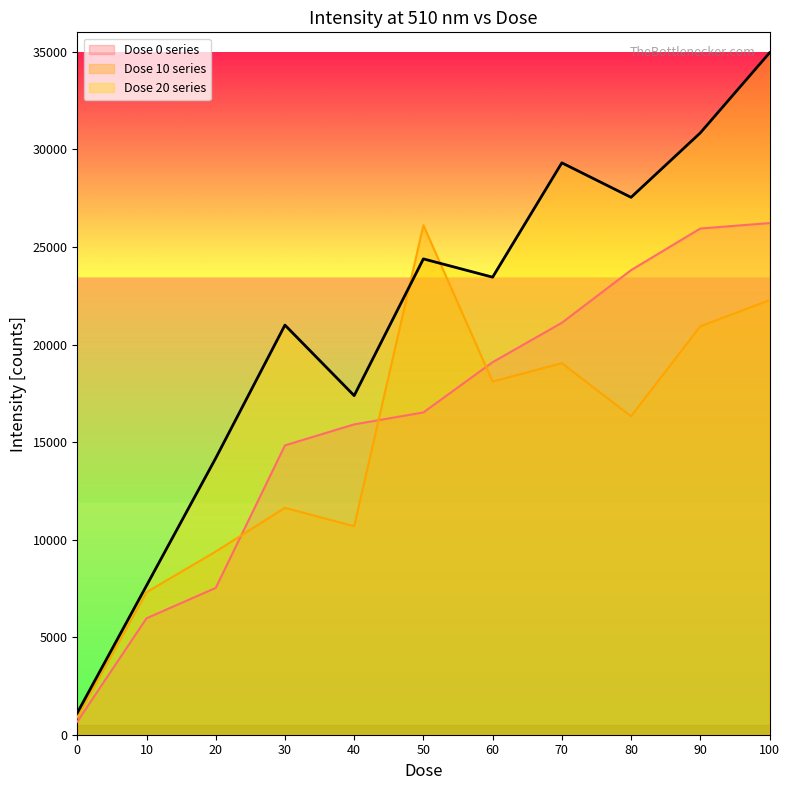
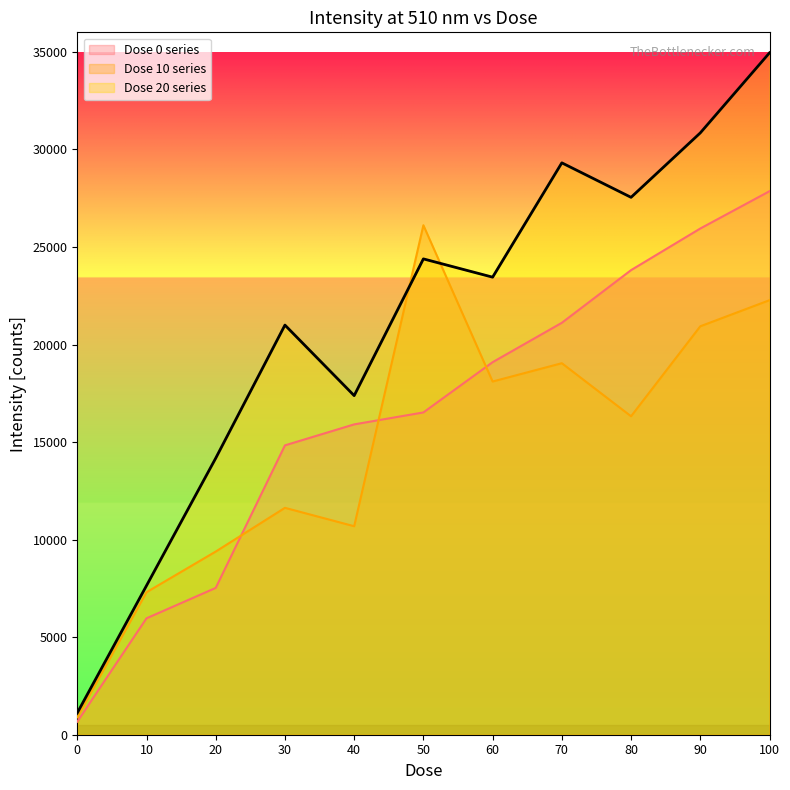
Dose 0 series, 100: 26200 -> 27900
